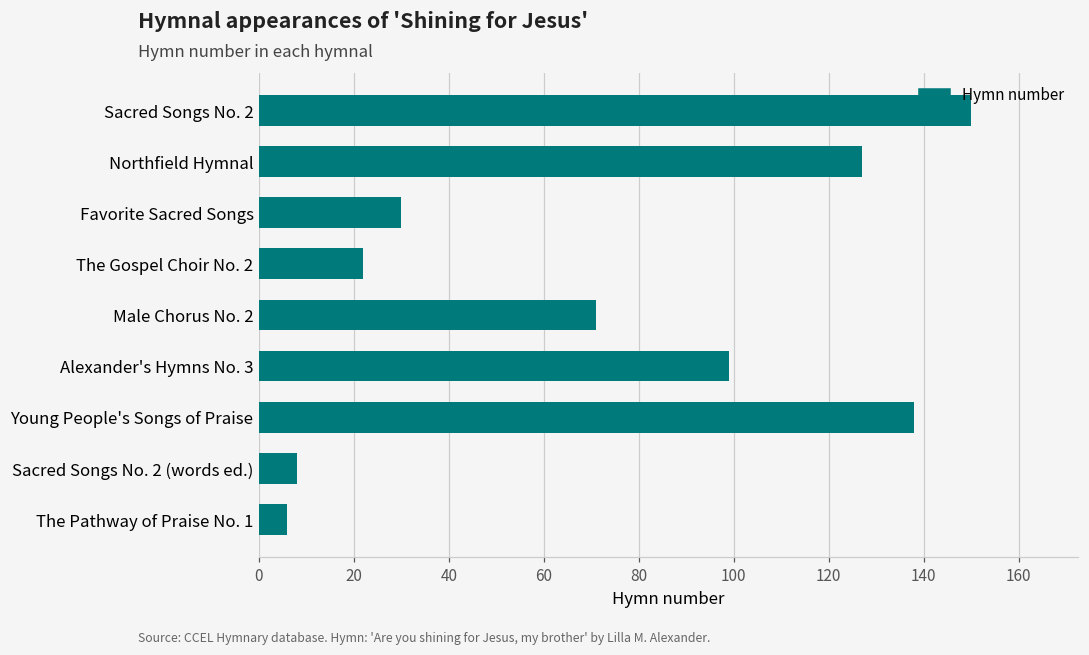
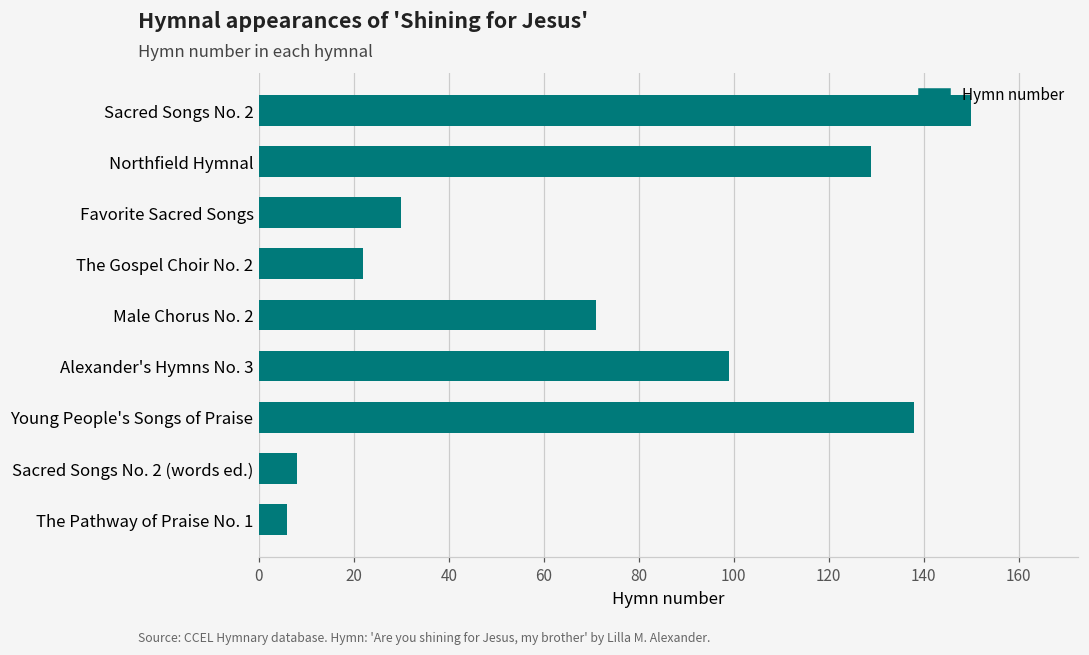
Northfield Hymnal: 127 -> 129
